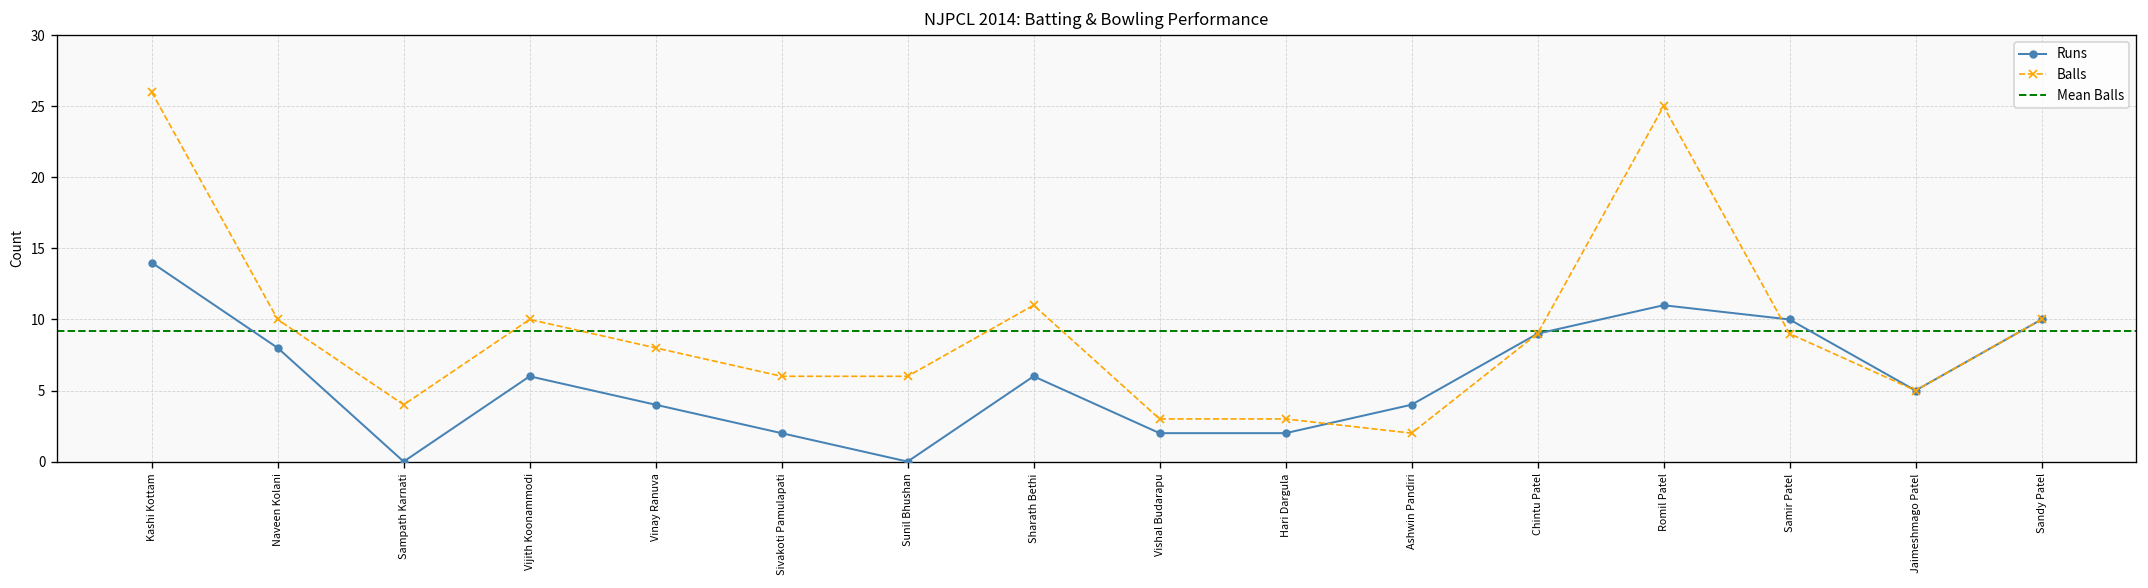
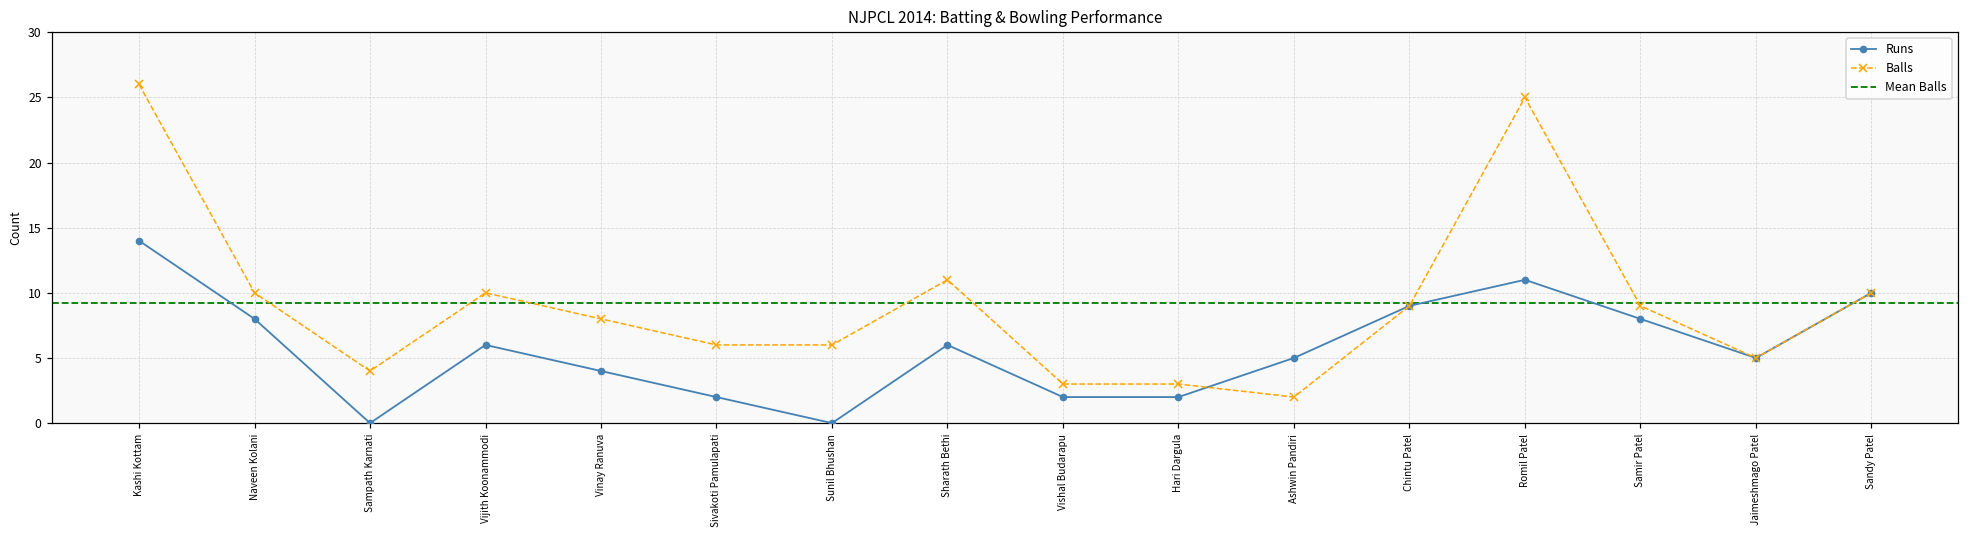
Runs, Ashwin Pandiri: 4 -> 5
Runs, Samir Patel: 10 -> 8
